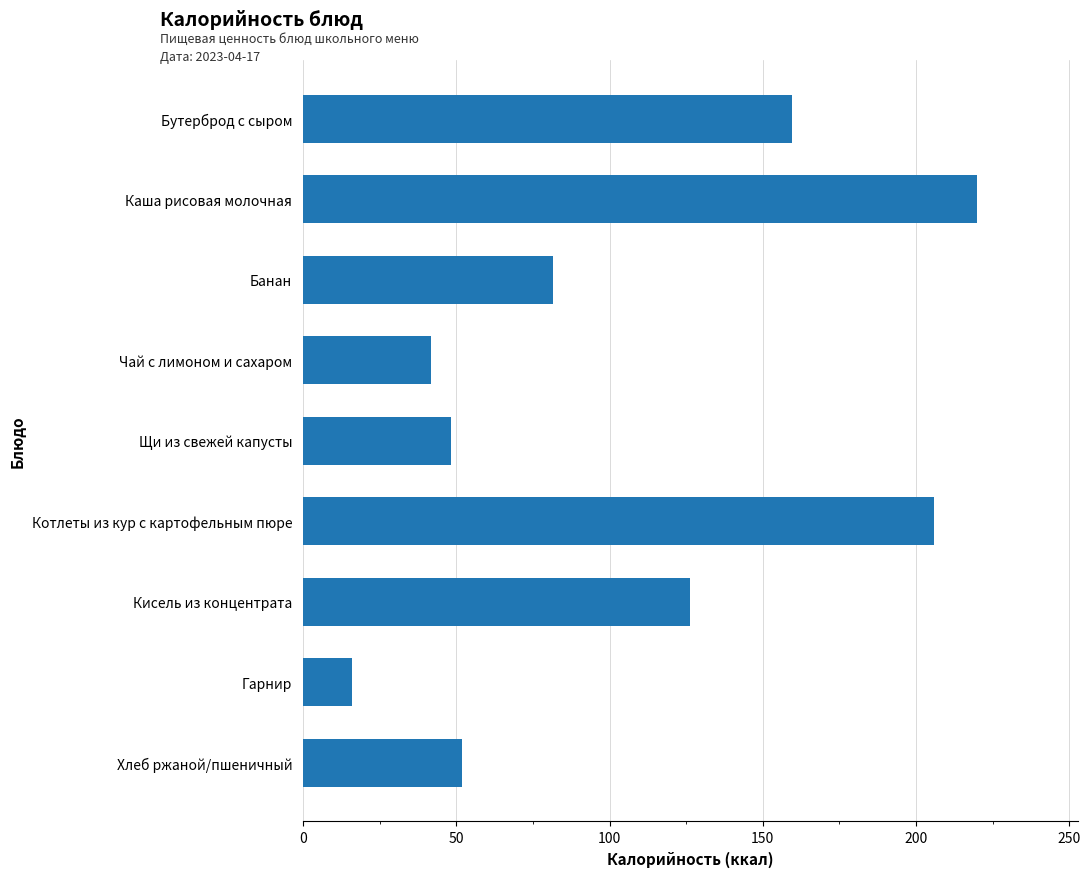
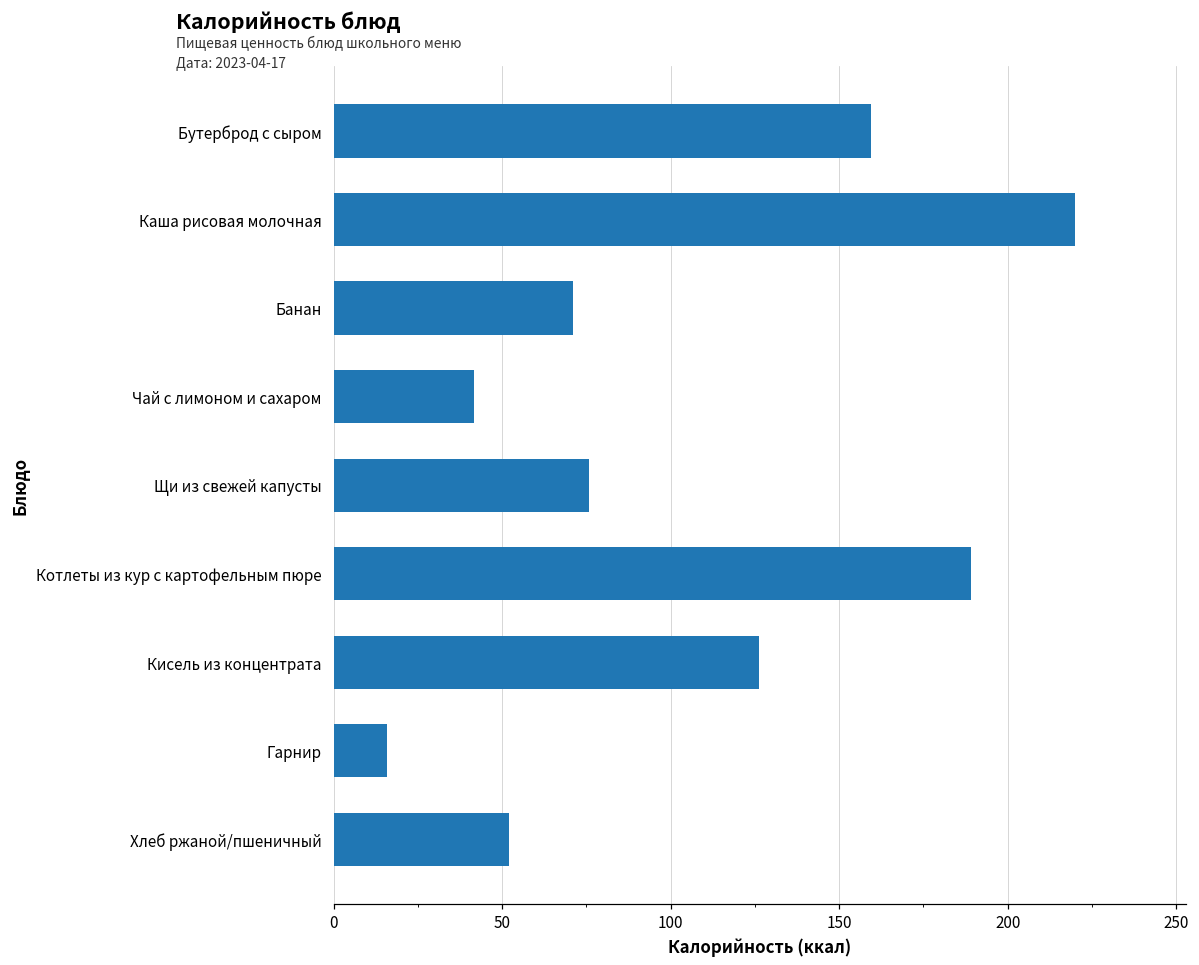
Банан: 81 -> 71
Щи из свежей капусты: 48 -> 76
Котлеты из кур с картофельным пюре: 206 -> 189
